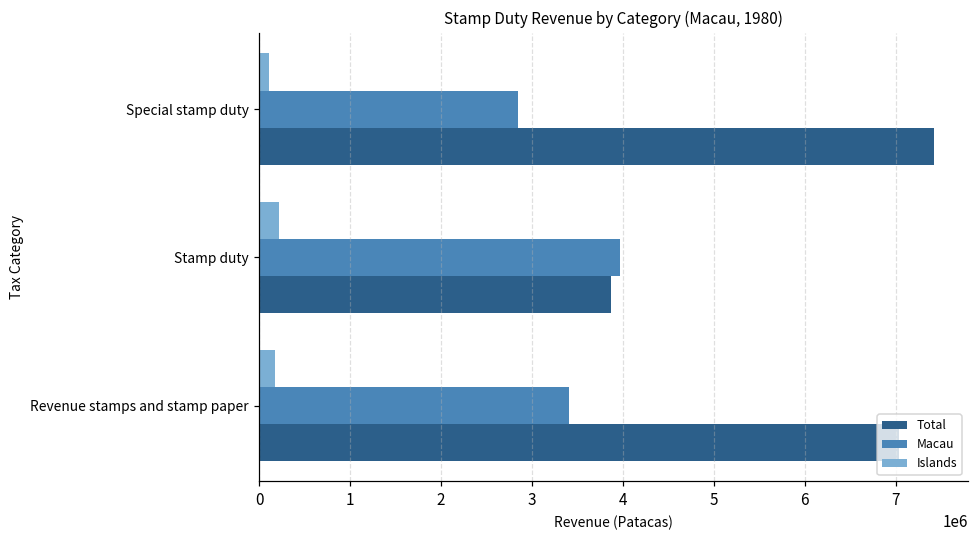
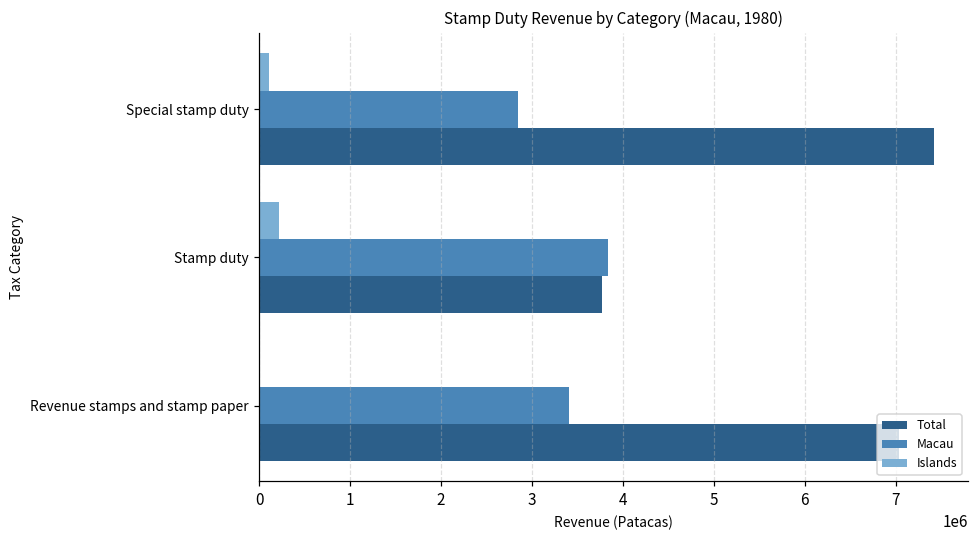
Macau, Stamp duty: 4000000 -> 3800000
Total, Stamp duty: 3900000 -> 3800000
Islands, Revenue stamps and stamp paper: 200000 -> 0
